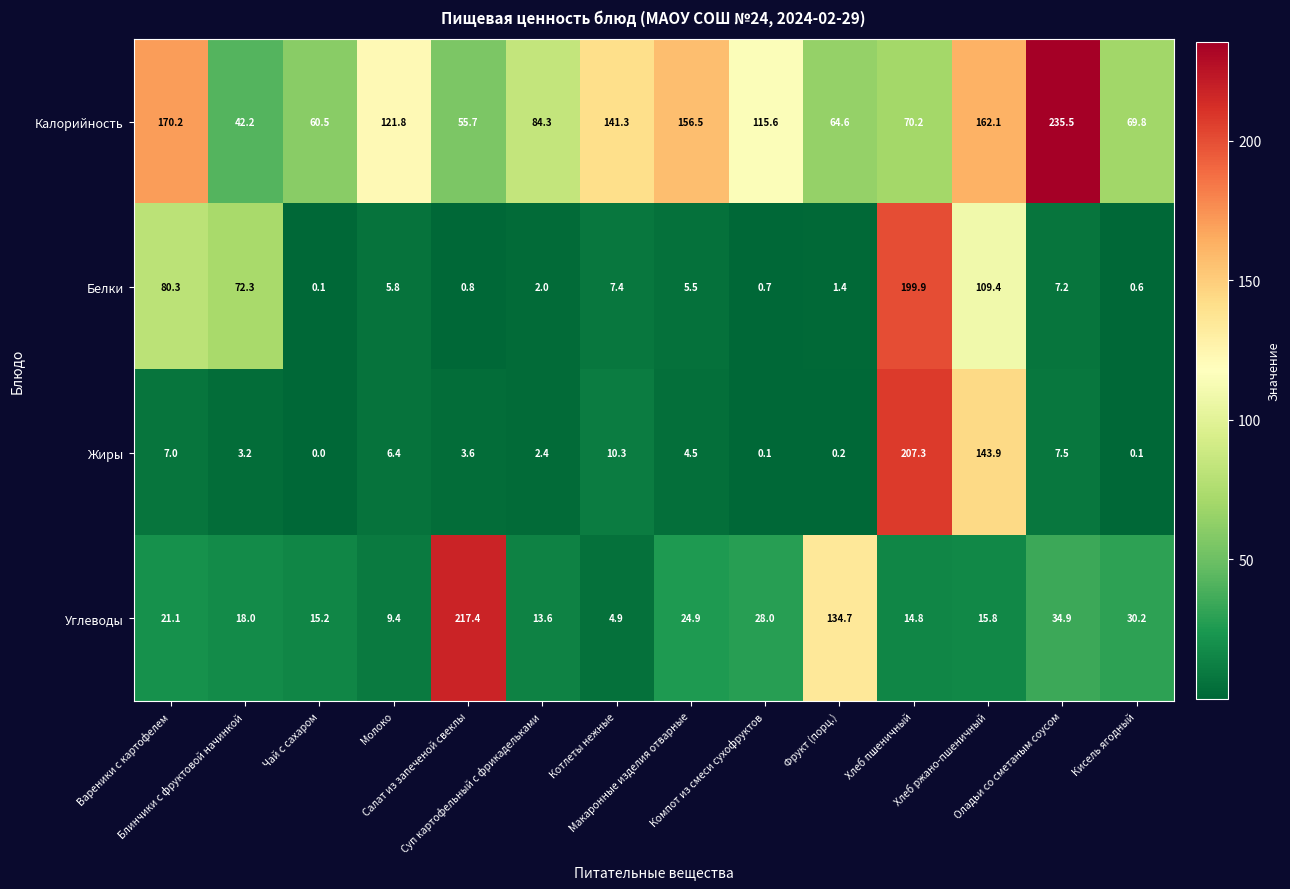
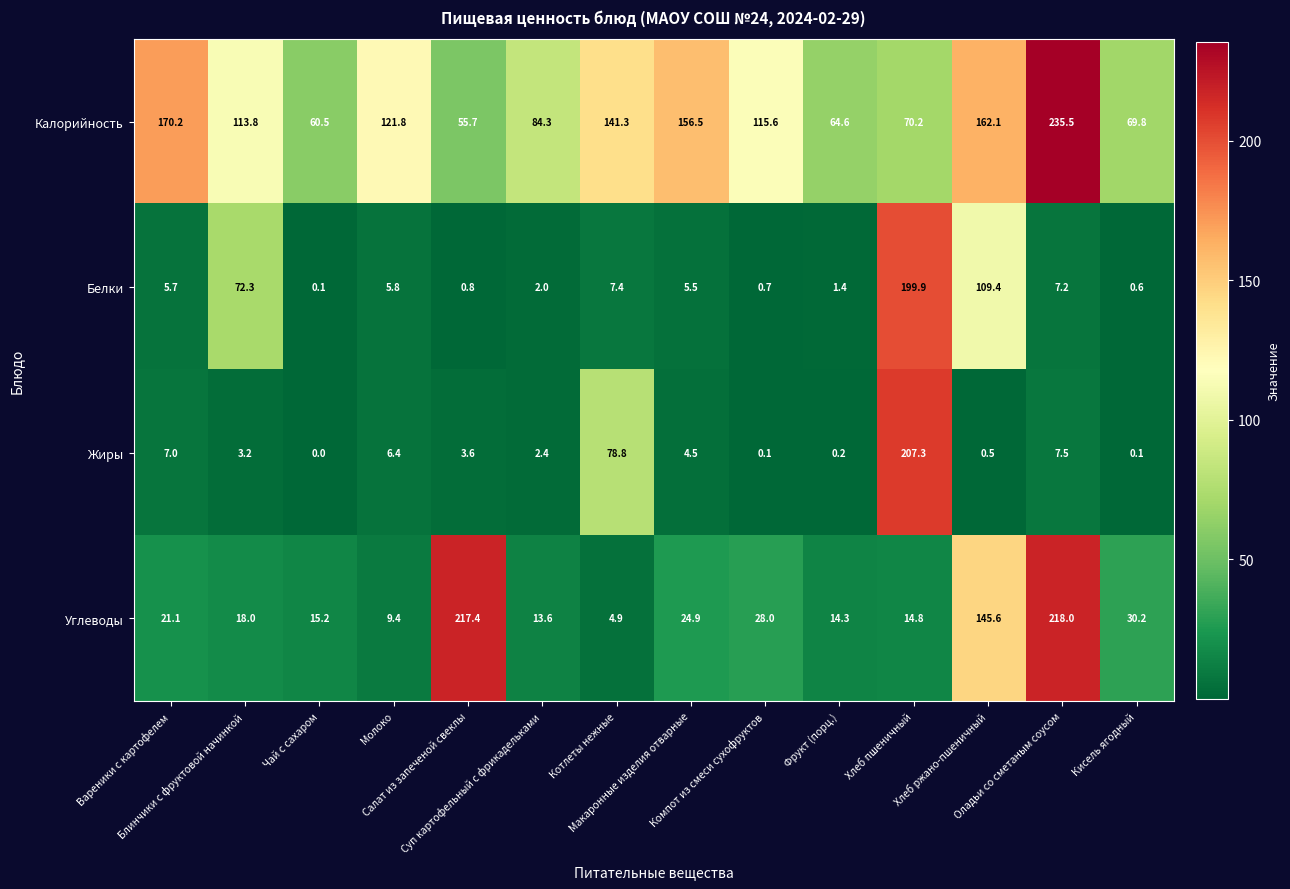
Калорийность, Блинчики с фруктовой начинкой: 42.2 -> 113.8
Белки, Вареники с картофелем: 80.3 -> 5.7
Жиры, Котлеты нежные: 10.3 -> 78.8
Жиры, Хлеб ржано-пшеничный: 143.9 -> 0.5
Углеводы, Фрукт (порц.): 134.7 -> 14.3
Углеводы, Хлеб ржано-пшеничный: 15.8 -> 145.6
Углеводы, Оладьи со сметаным соусом: 34.9 -> 218.0
